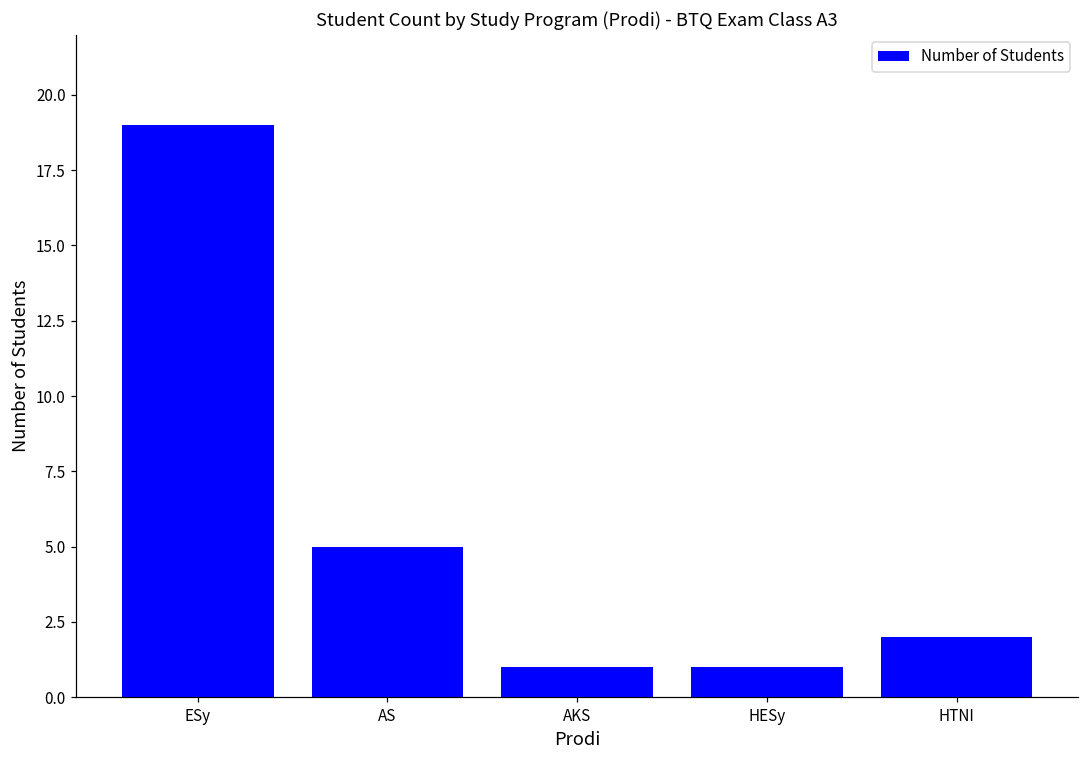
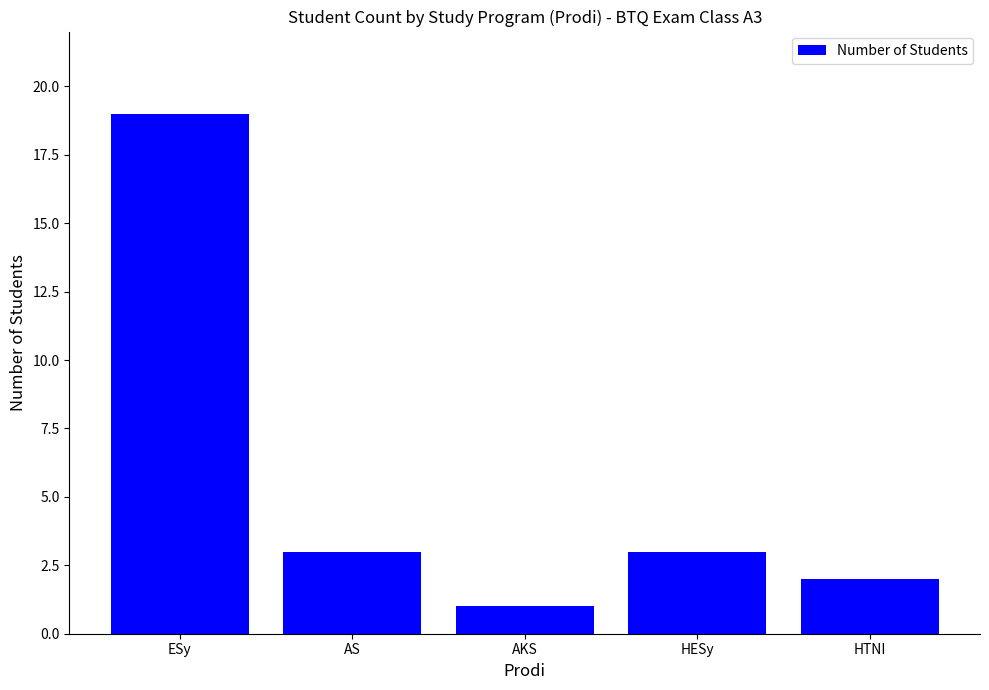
AS: 5 -> 3
HESy: 1 -> 3
